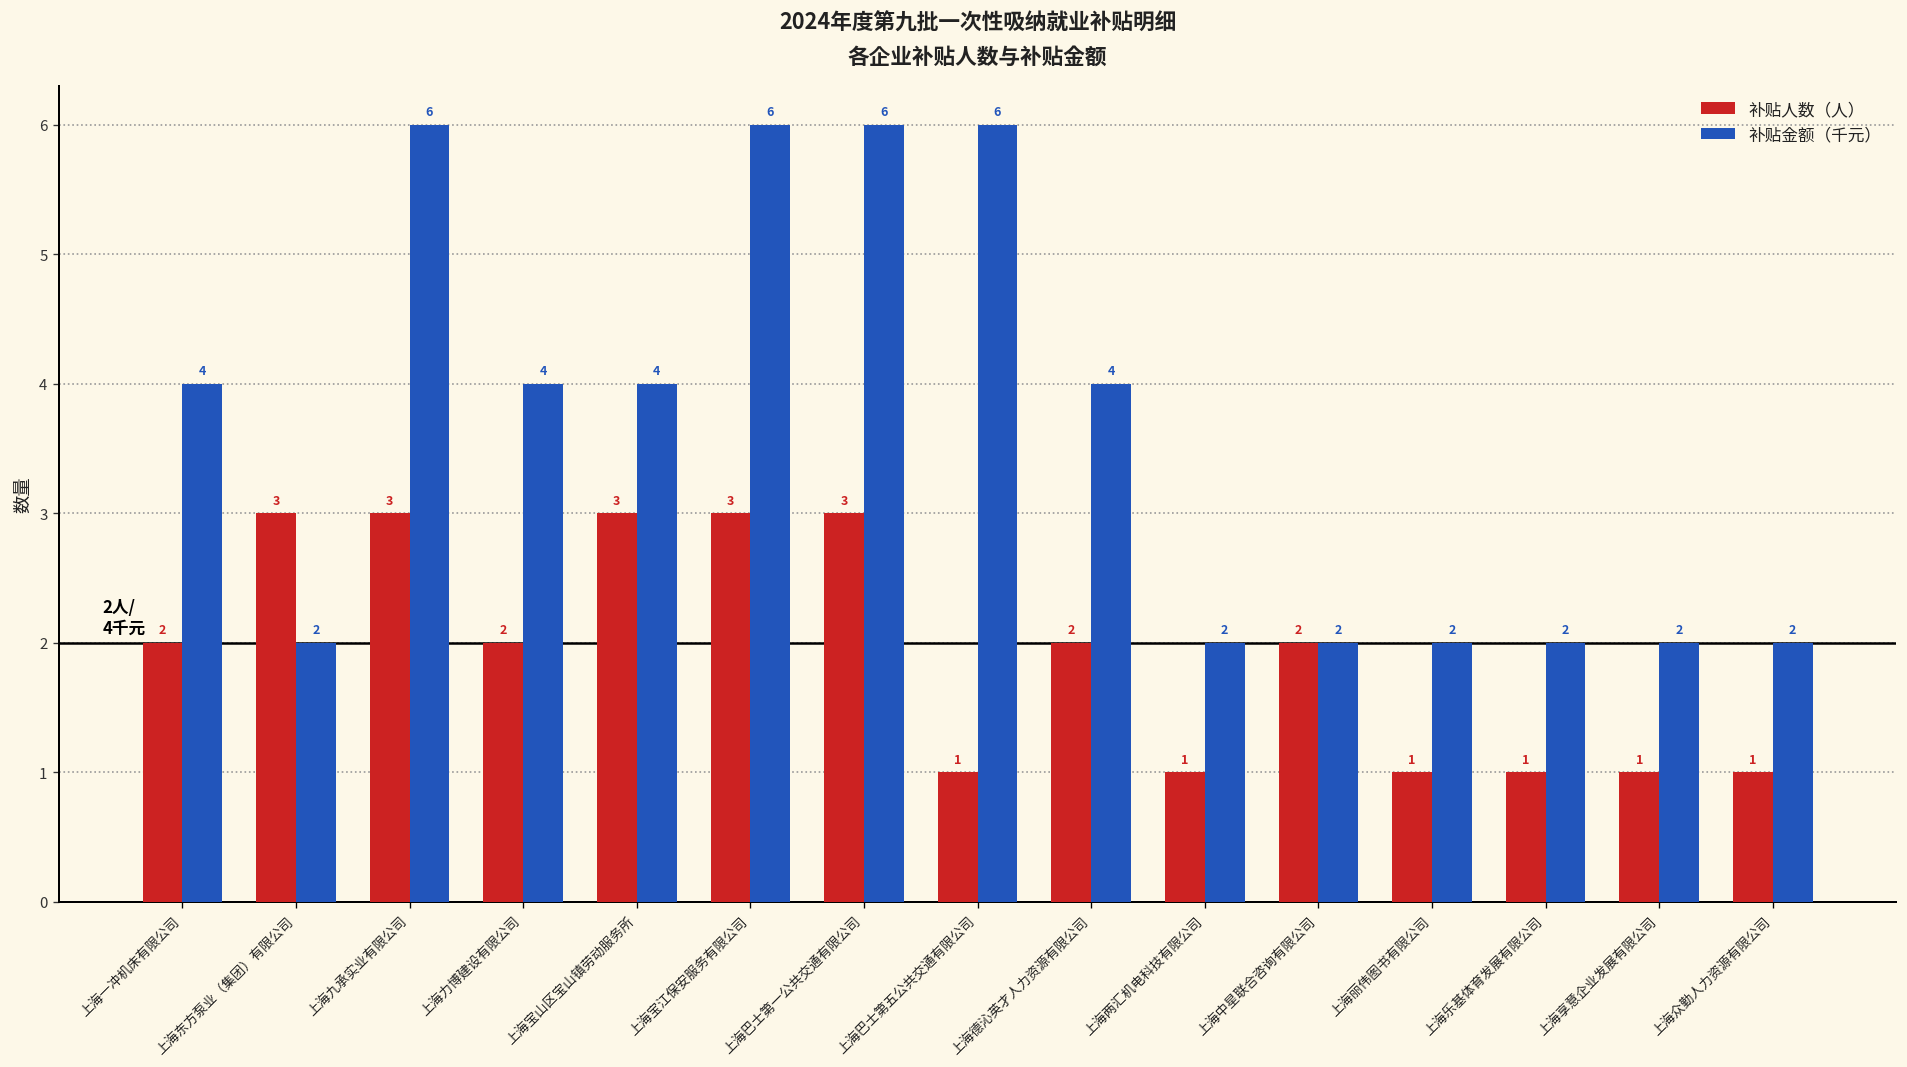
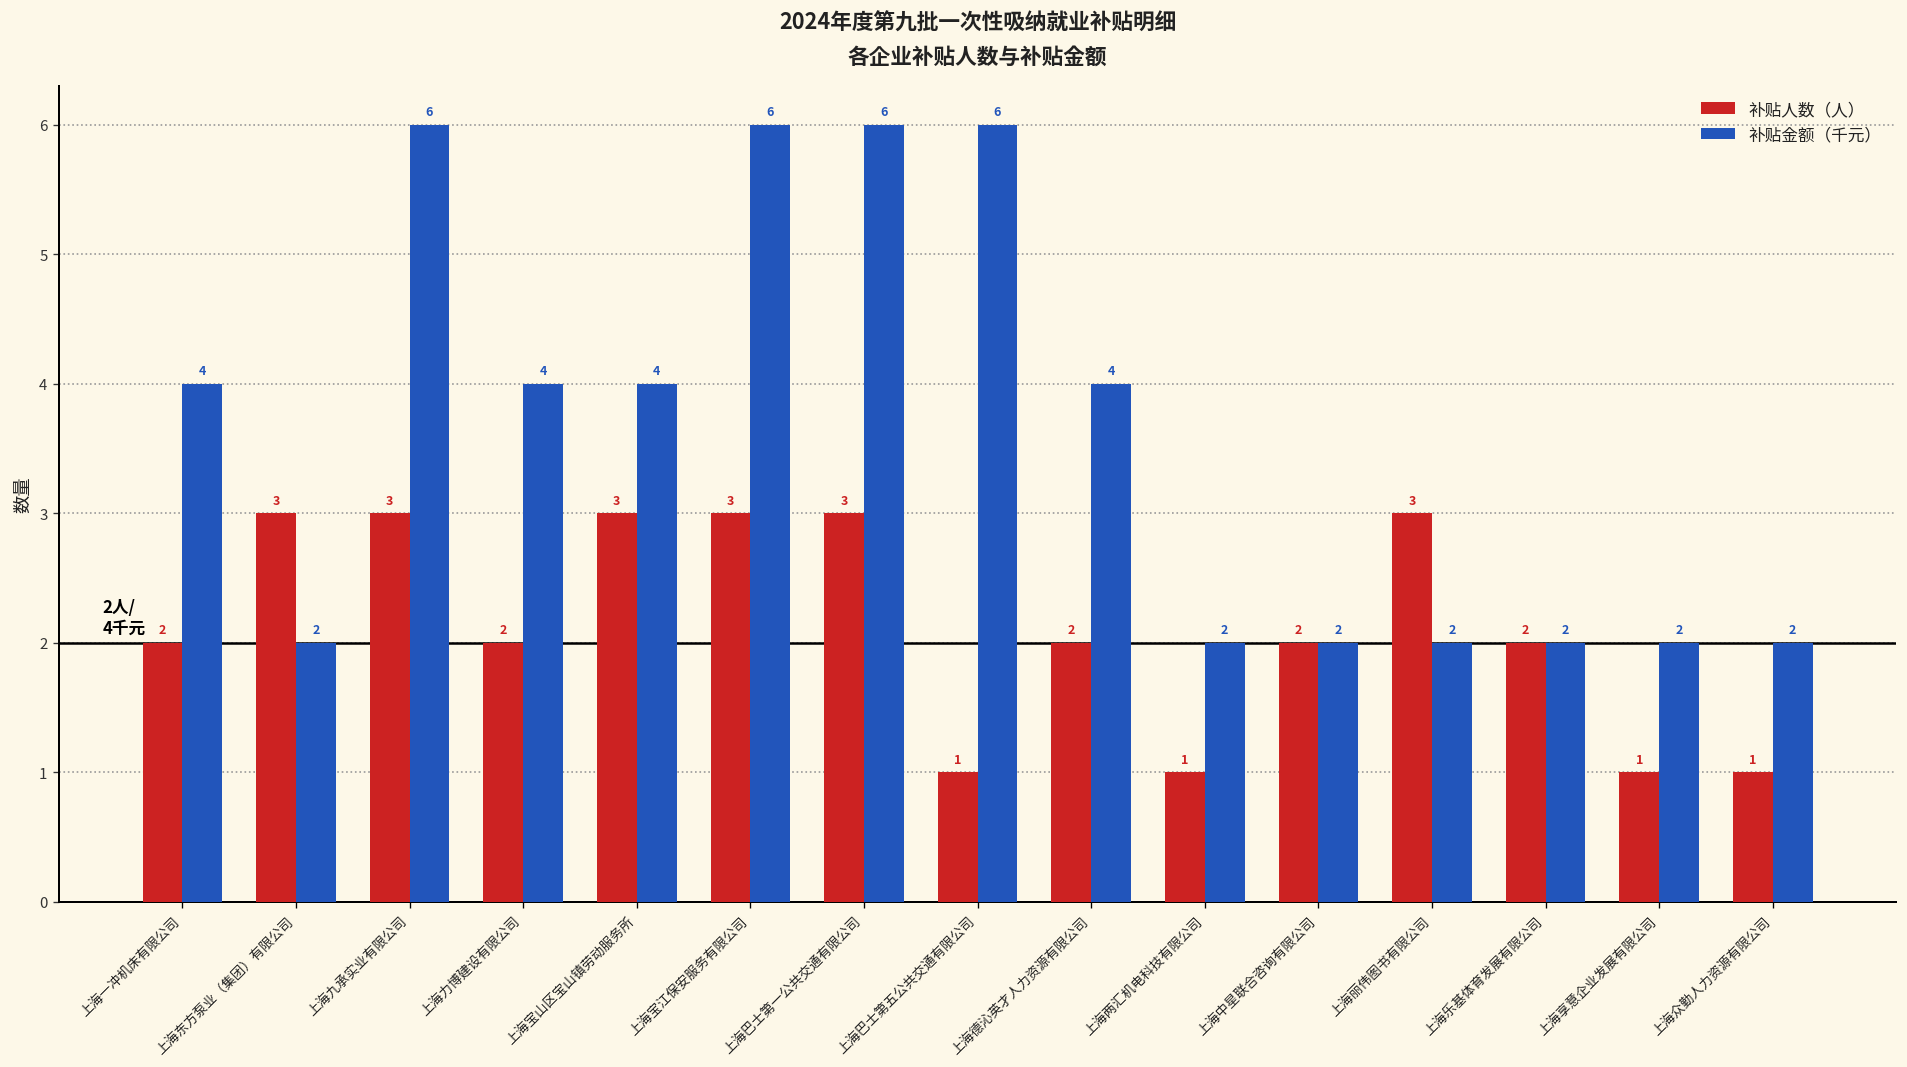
补贴人数（人）, 上海丽伟图书有限公司: 1 -> 3
补贴人数（人）, 上海乐基体育发展有限公司: 1 -> 2
